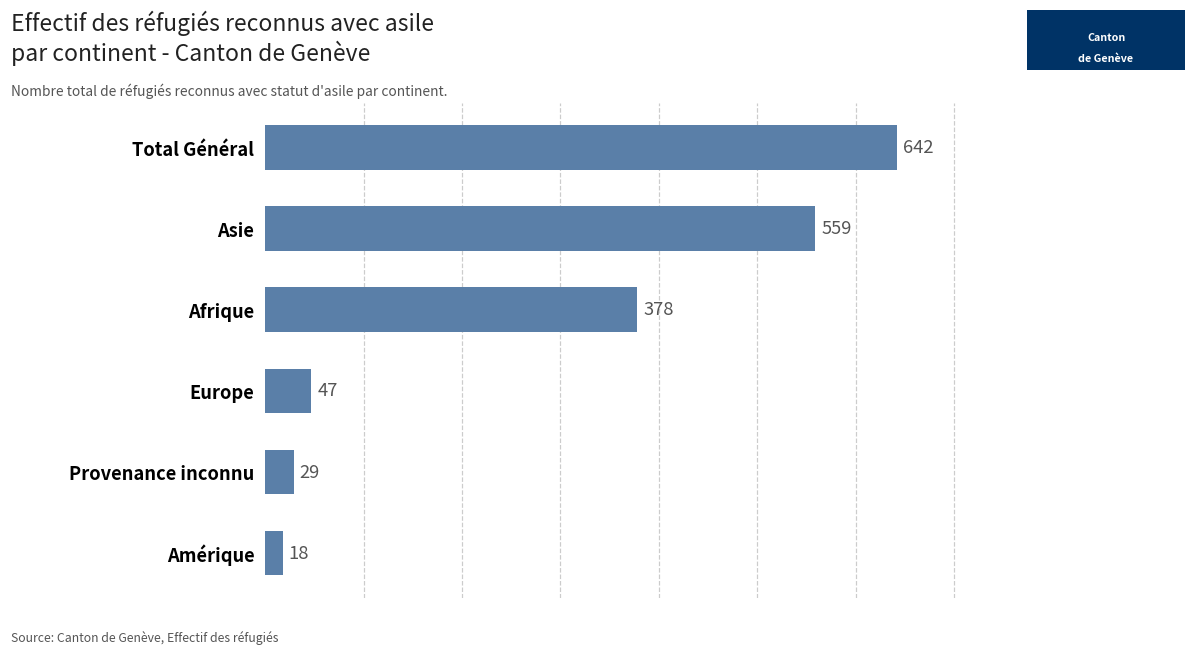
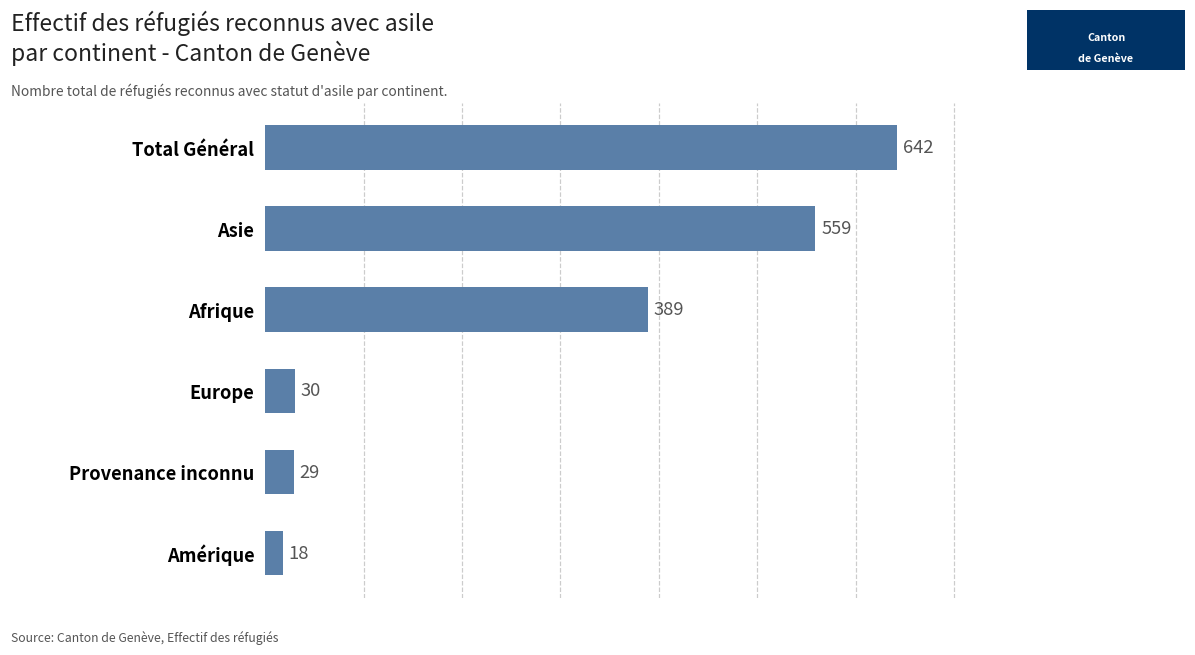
Afrique: 378 -> 389
Europe: 47 -> 30
